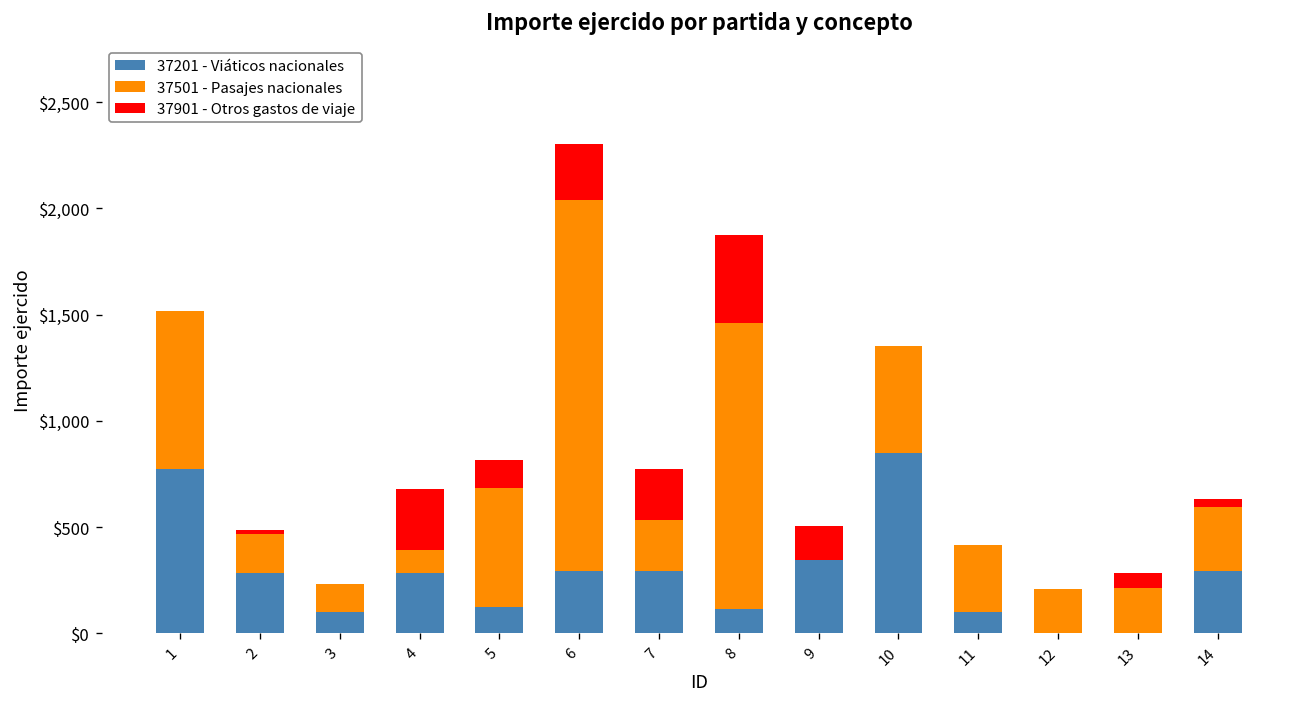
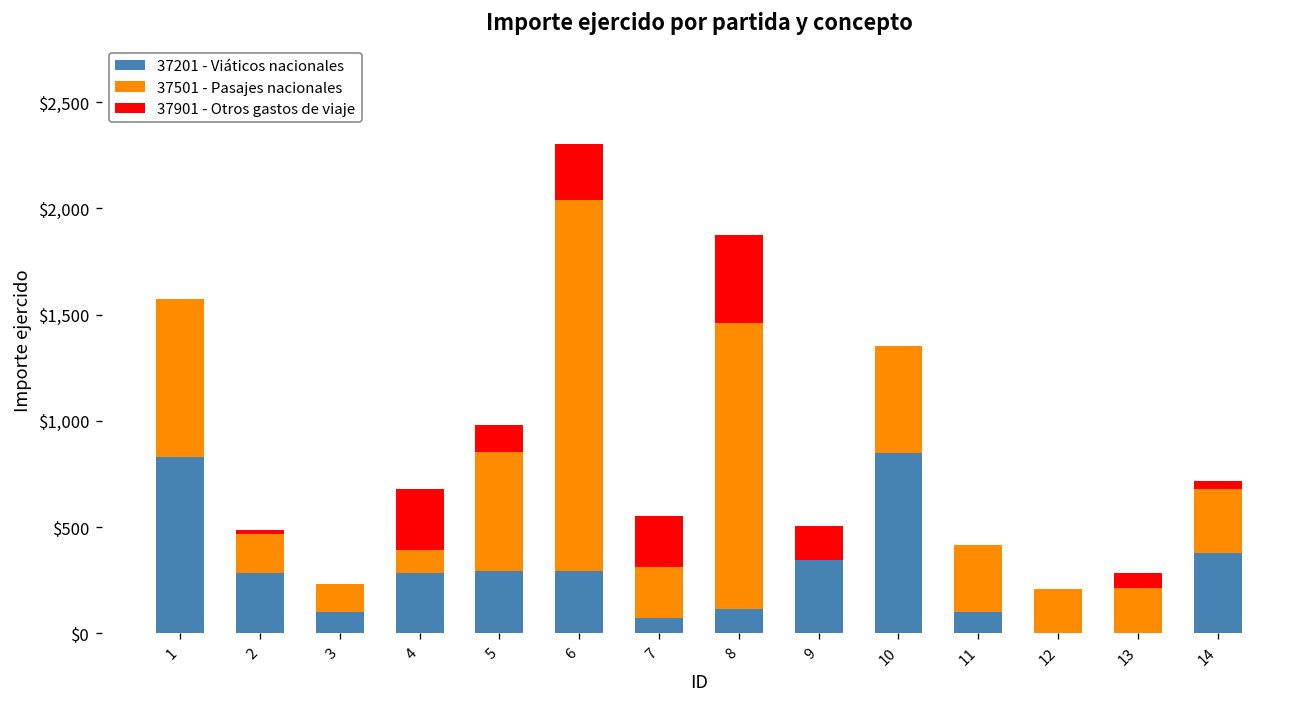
37201 - Viáticos nacionales, 1: $770 -> $830
37201 - Viáticos nacionales, 5: $130 -> $290
37201 - Viáticos nacionales, 7: $290 -> $70
37201 - Viáticos nacionales, 14: $290 -> $380
